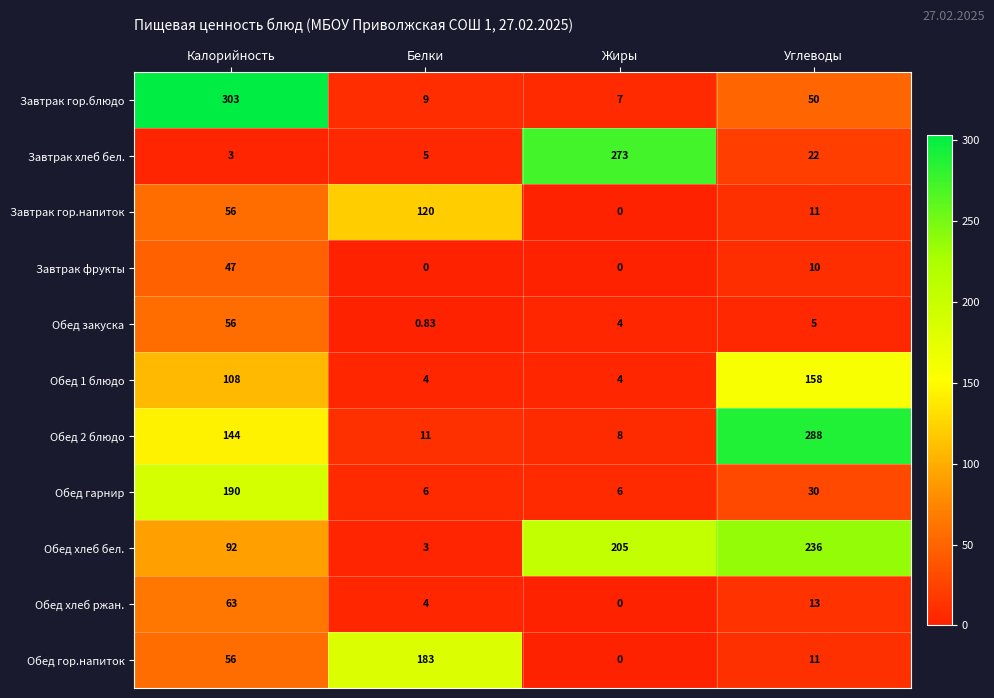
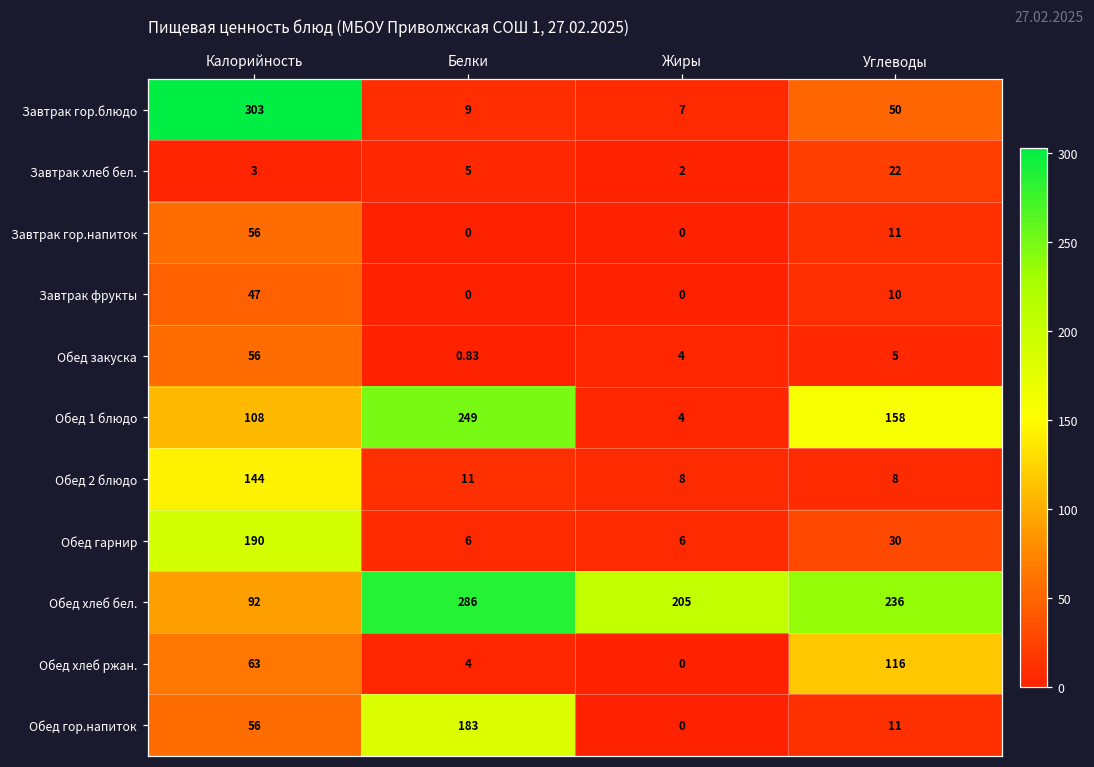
Завтрак хлеб бел., Жиры: 273 -> 2
Завтрак гор.напиток, Белки: 120 -> 0
Обед 1 блюдо, Белки: 4 -> 249
Обед 2 блюдо, Углеводы: 288 -> 8
Обед хлеб бел., Белки: 3 -> 286
Обед хлеб ржан., Углеводы: 13 -> 116
